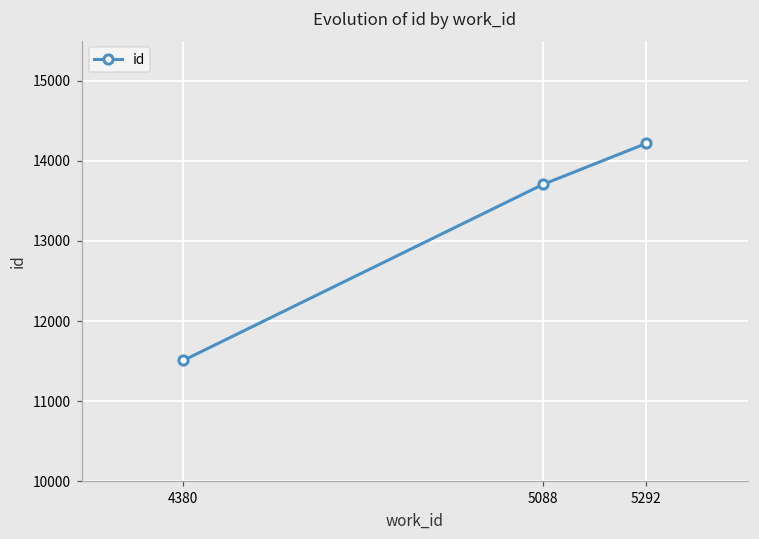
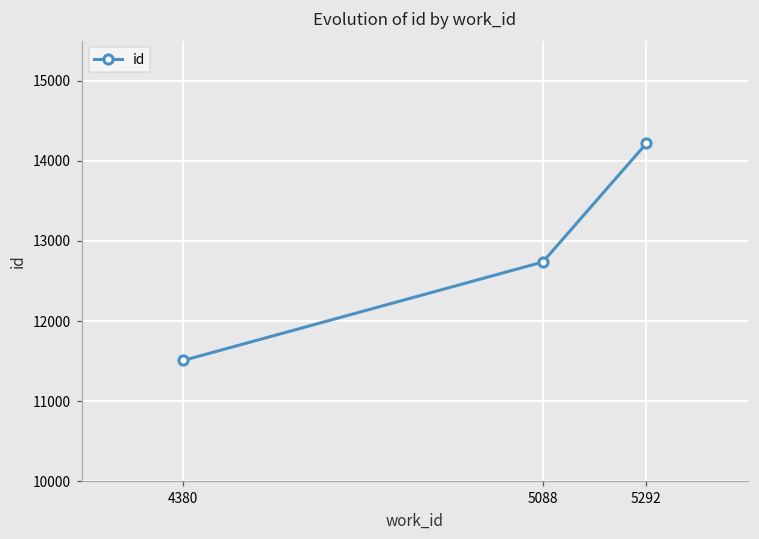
5088: 13700 -> 12700
